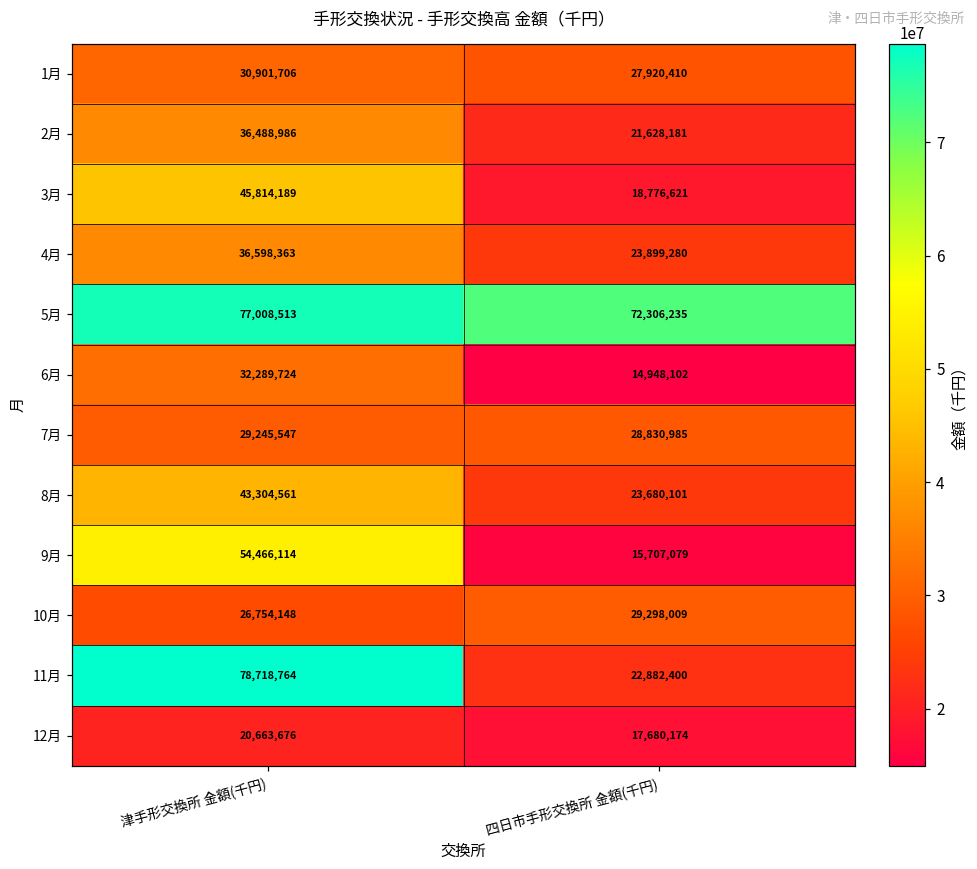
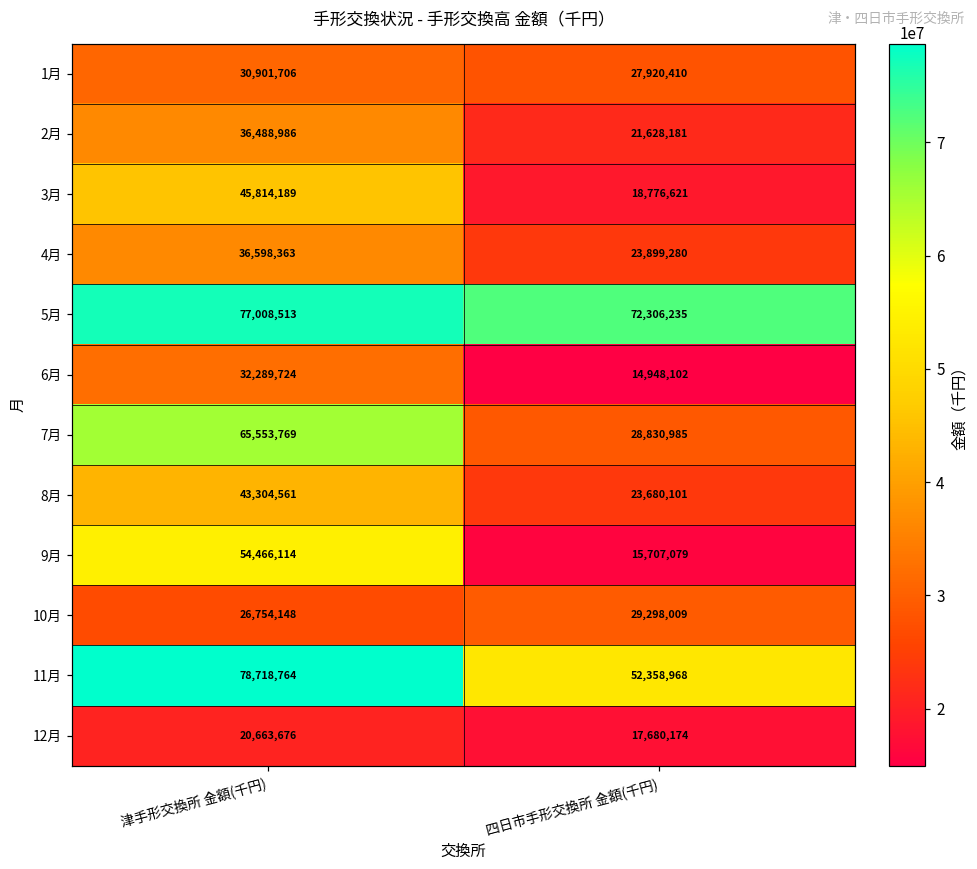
7月, 津手形交換所 金額(千円): 29,245,547 -> 65,553,769
11月, 四日市手形交換所 金額(千円): 22,882,400 -> 52,358,968
